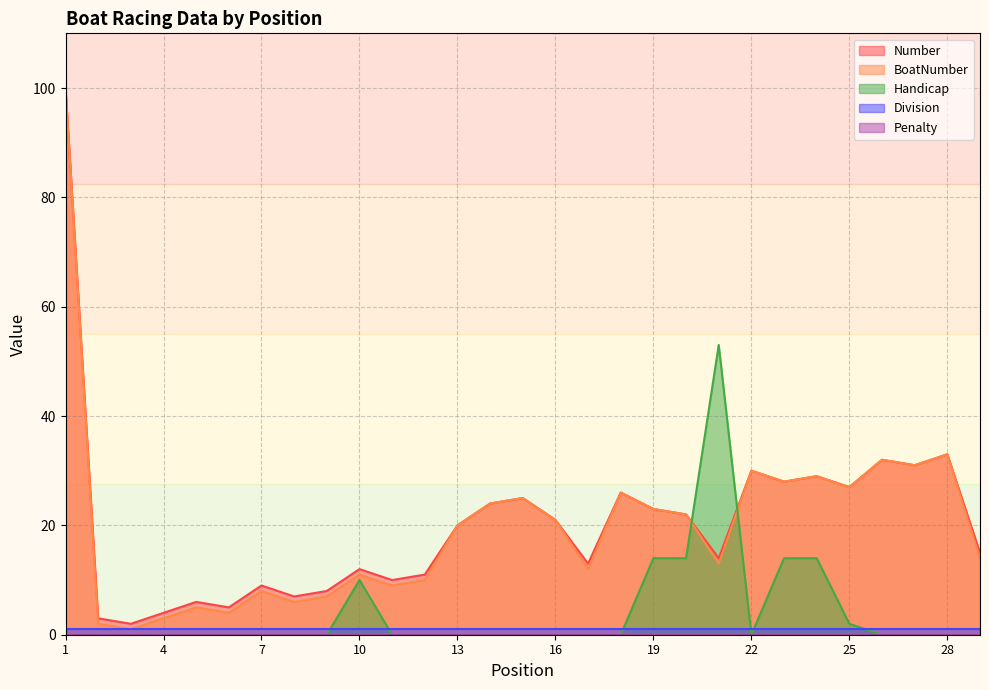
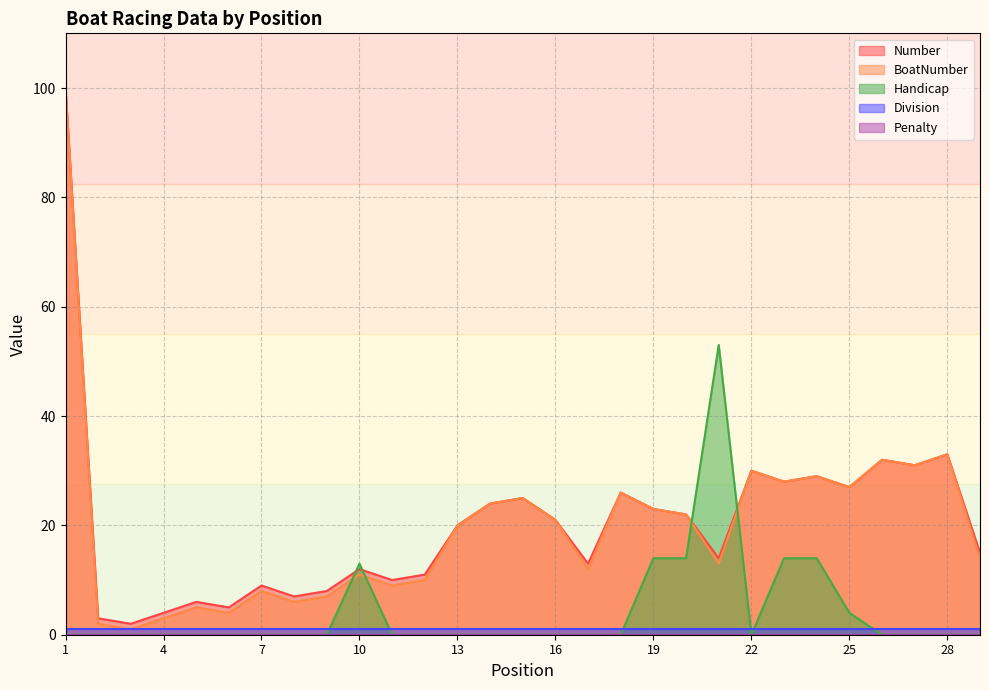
Handicap, 10: 10 -> 13
Handicap, 25: 2 -> 4
